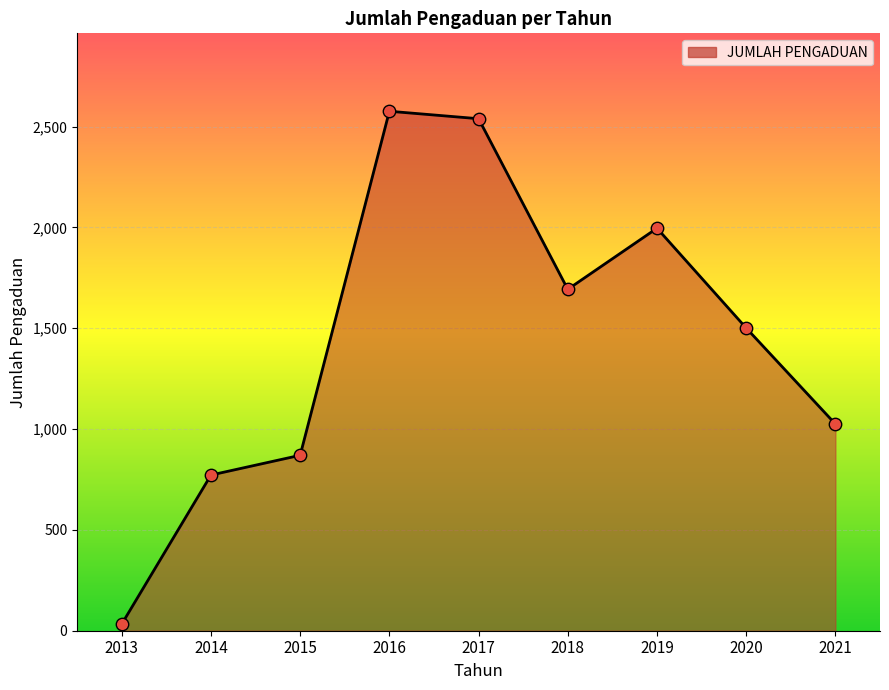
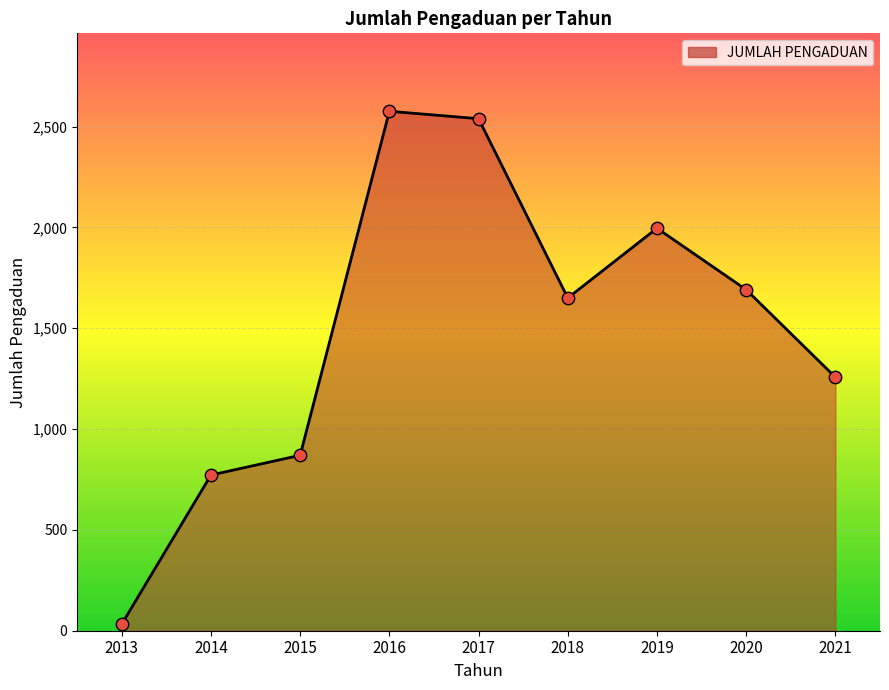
2018: 1,690 -> 1,650
2020: 1,500 -> 1,690
2021: 1,030 -> 1,260
